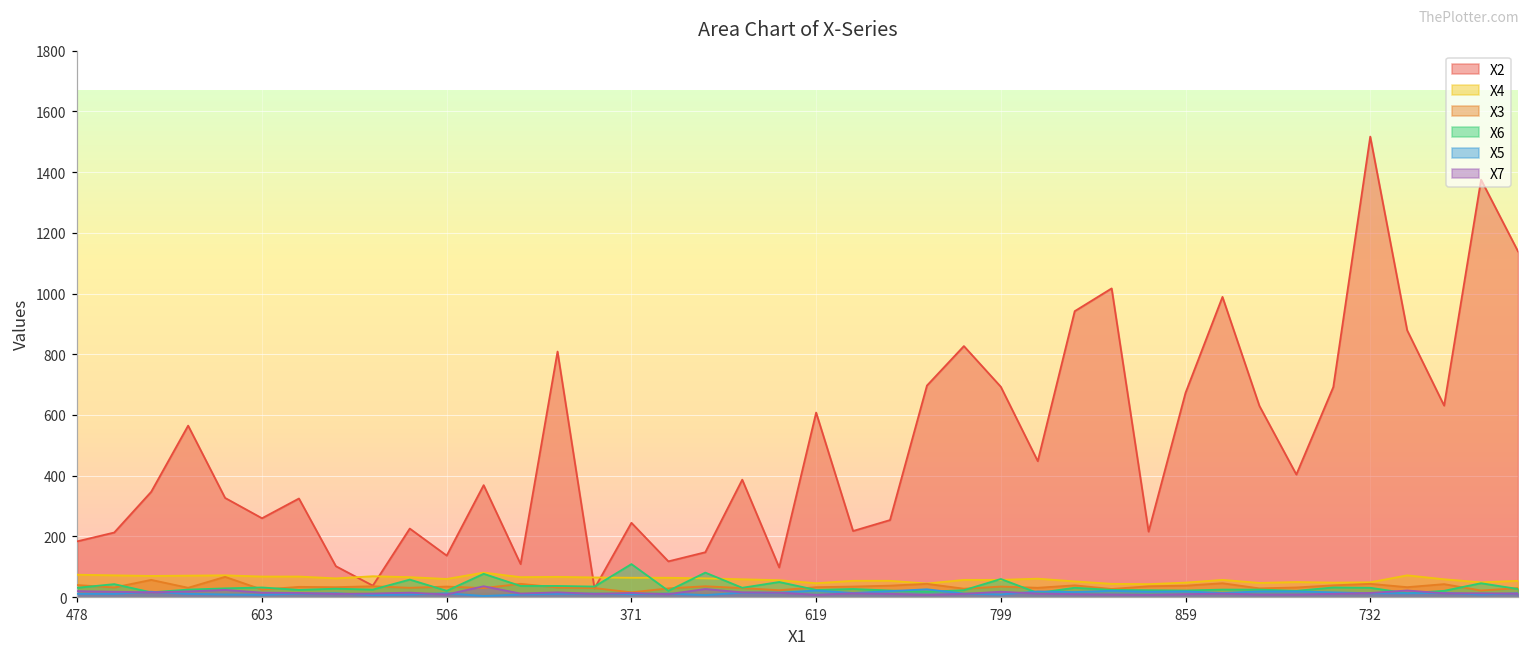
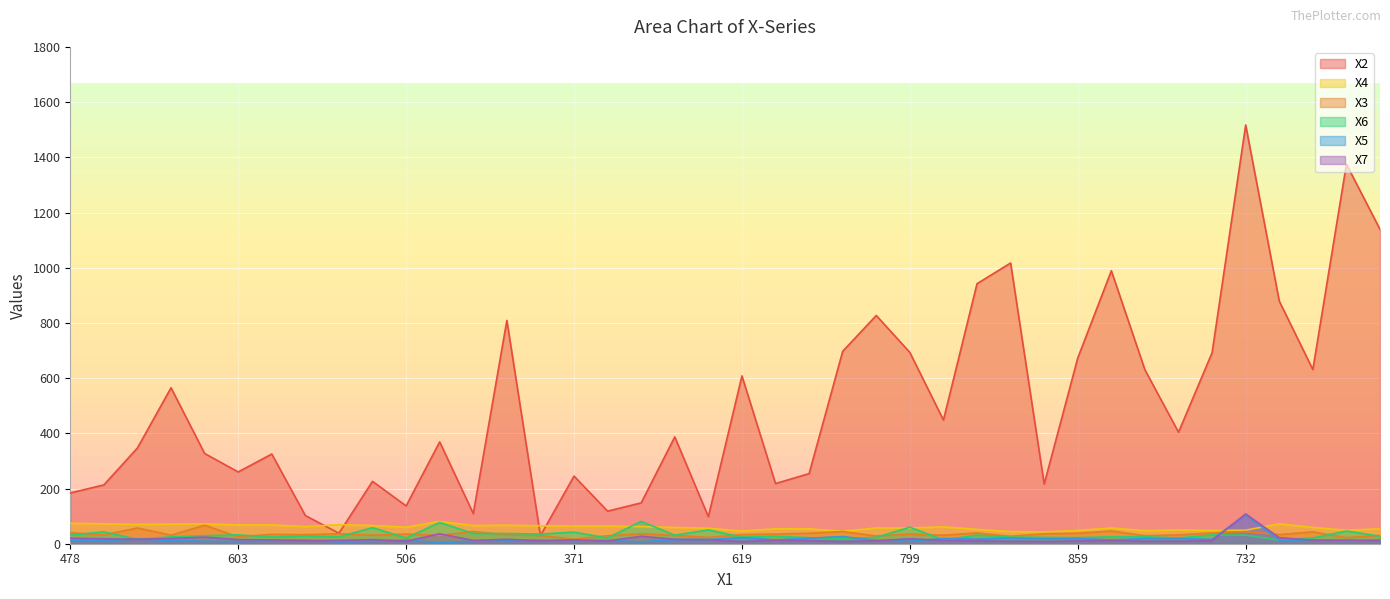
X6, 371: 110 -> 40
X5, 732: 10 -> 110
X7, 732: 10 -> 110
